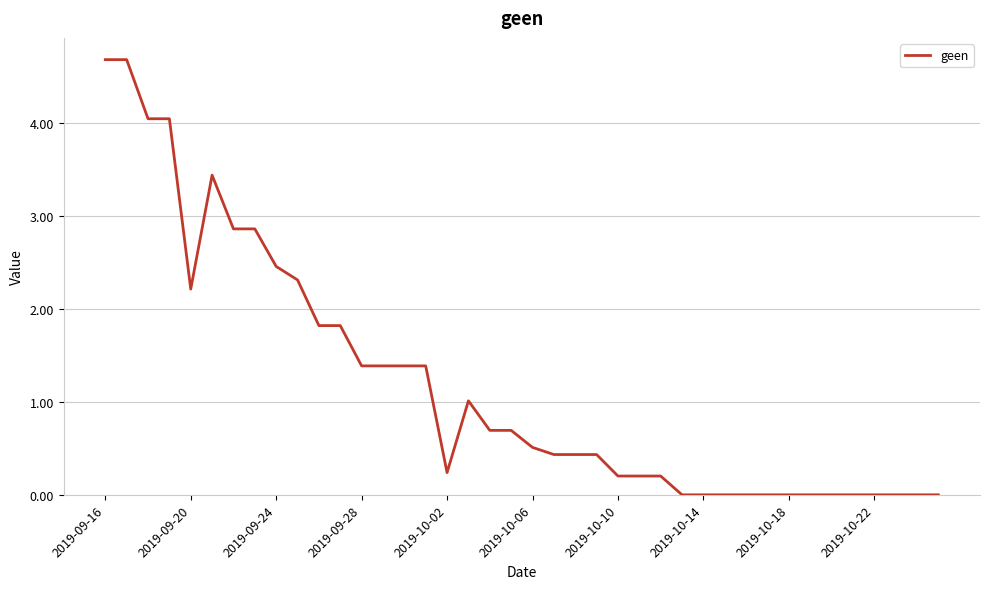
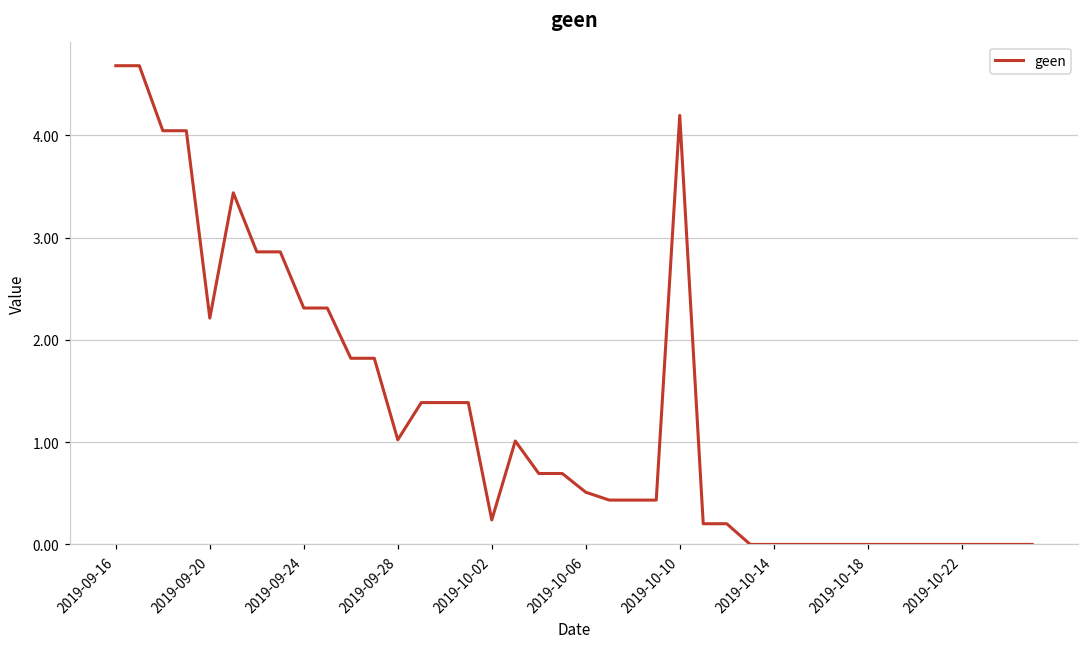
2019-09-24: 2.5 -> 2.3
2019-09-28: 1.4 -> 1.0
2019-10-10: 0.2 -> 4.2
